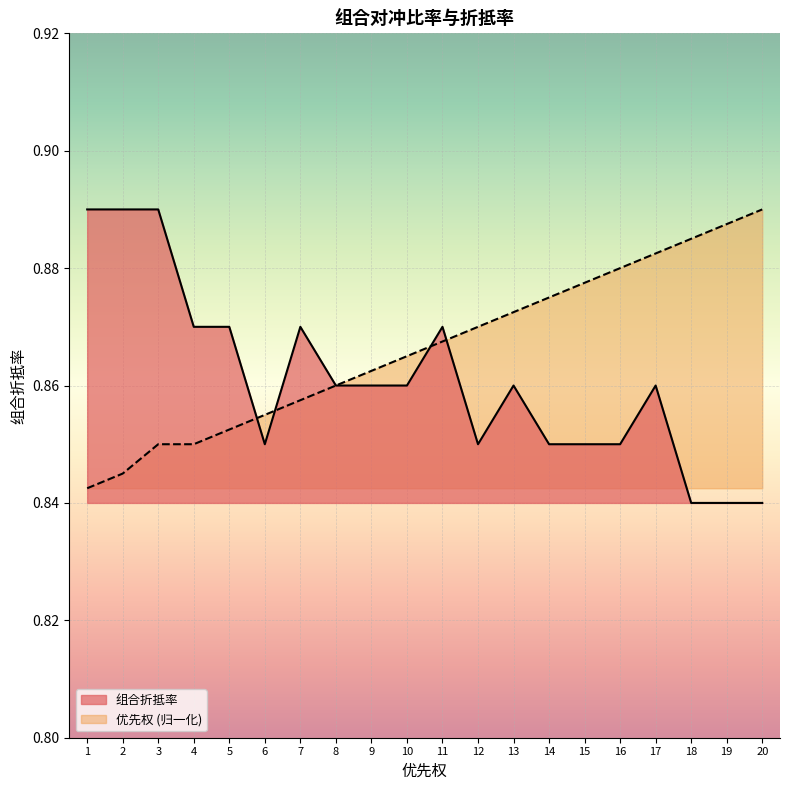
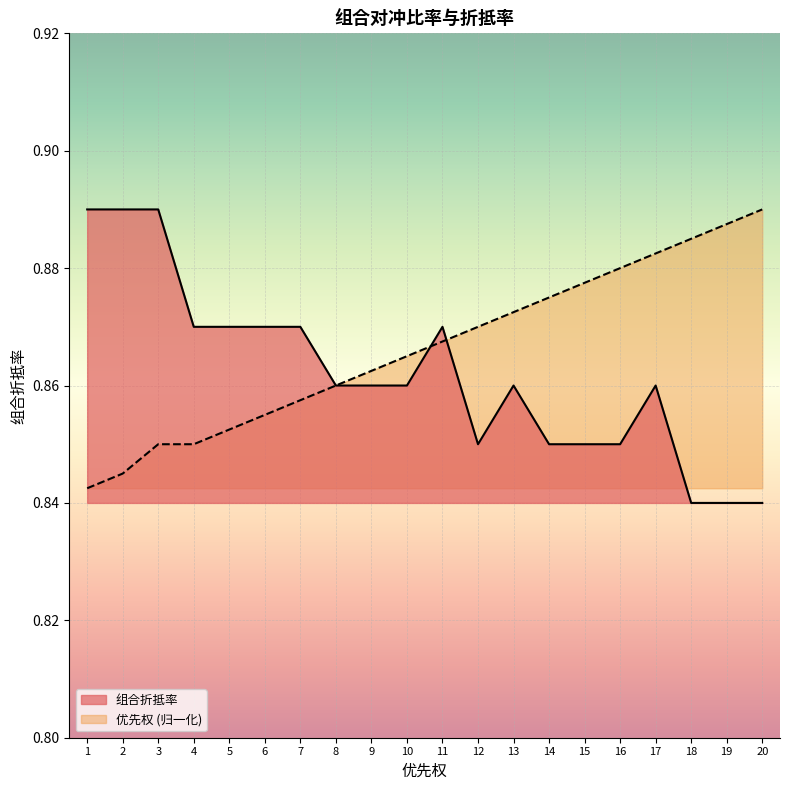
组合折抵率, 6: 0.85 -> 0.87
